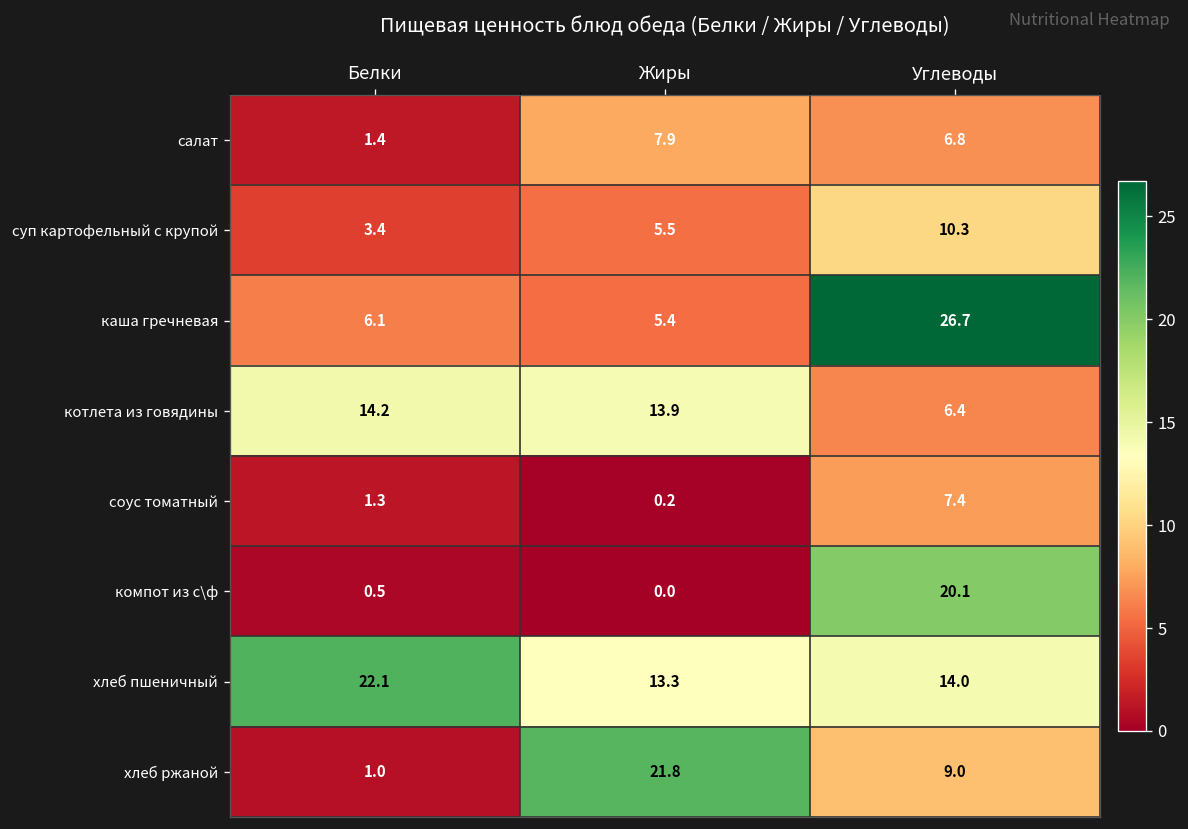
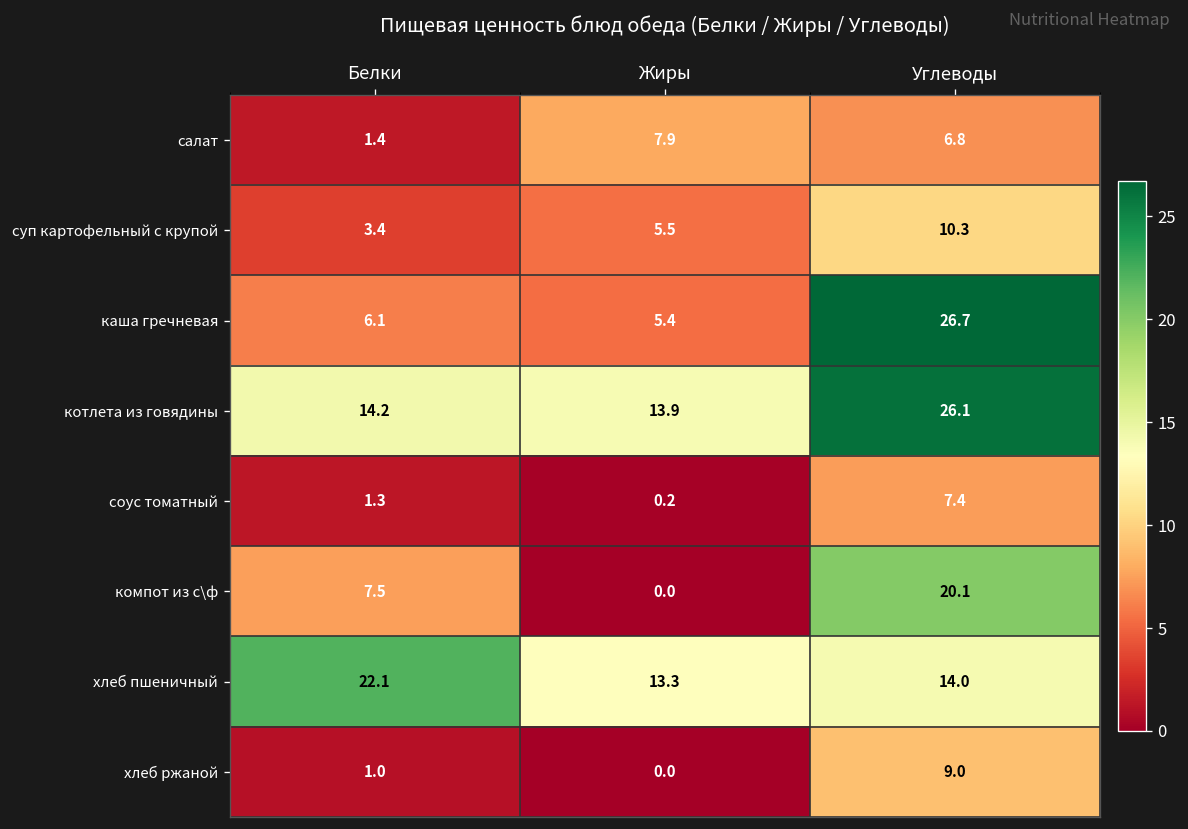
котлета из говядины, Углеводы: 6.4 -> 26.1
компот из с\ф, Белки: 0.5 -> 7.5
хлеб ржаной, Жиры: 21.8 -> 0.0
